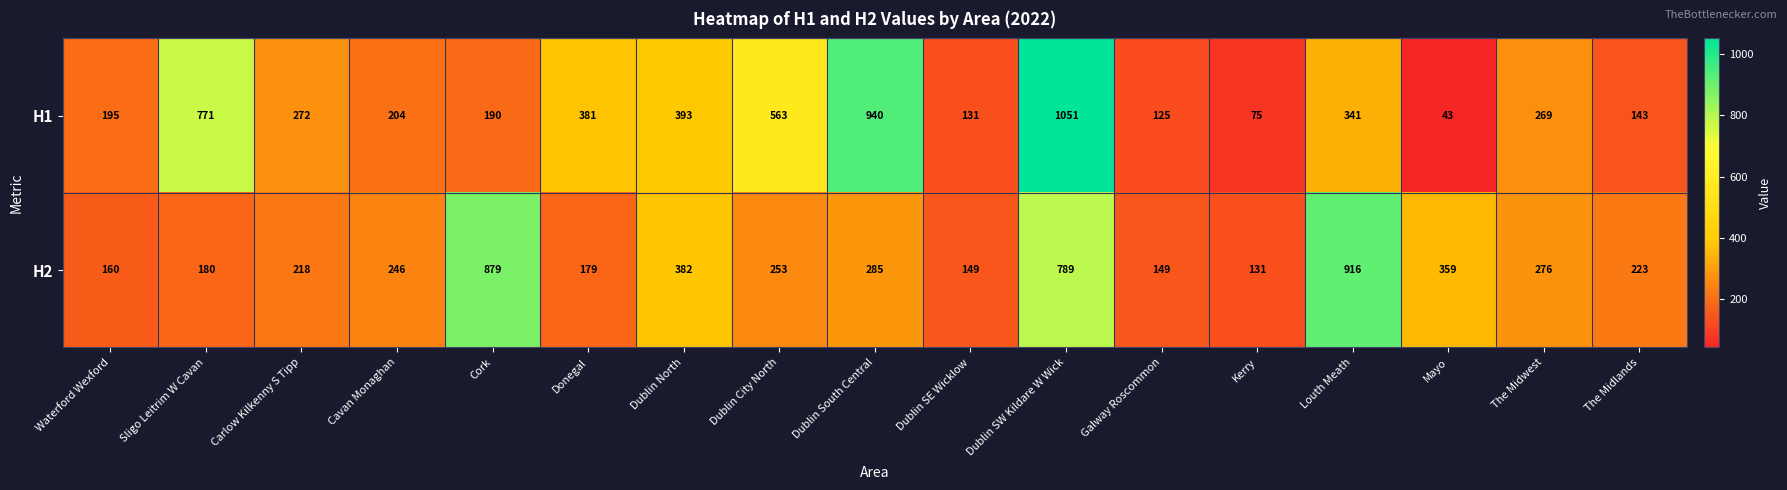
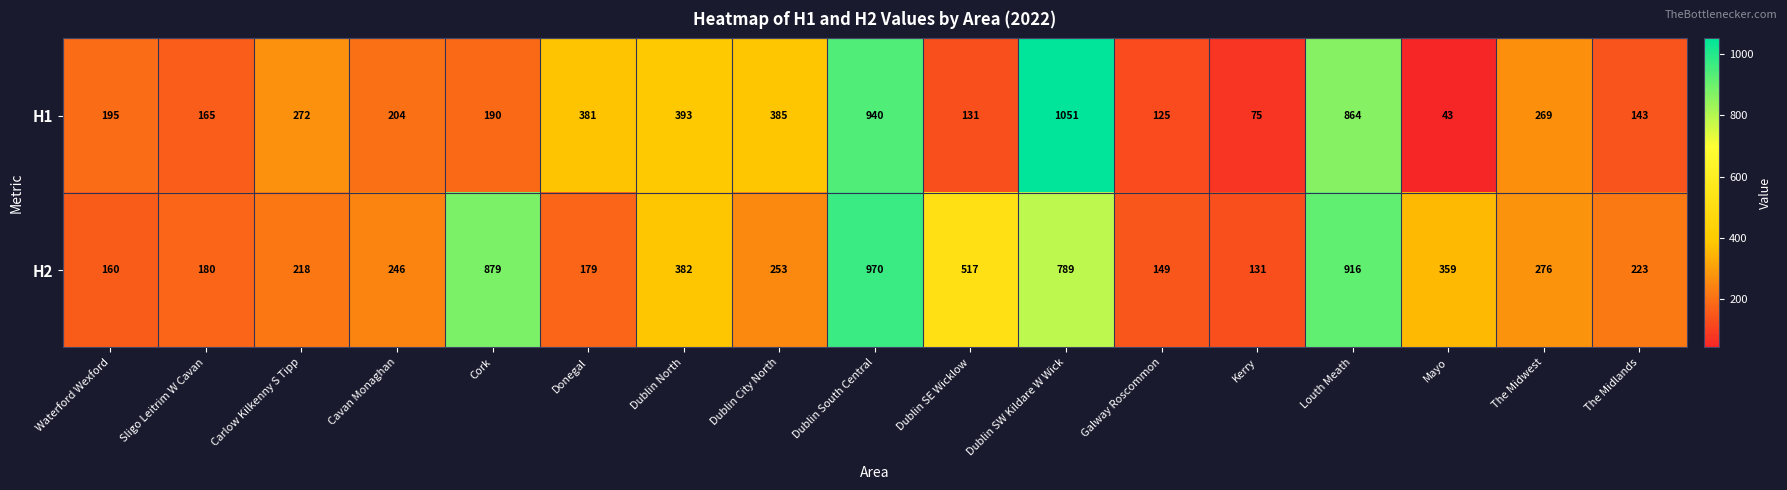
H1, Sligo Leitrim W Cavan: 771 -> 165
H1, Dublin City North: 563 -> 385
H1, Louth Meath: 341 -> 864
H2, Dublin South Central: 285 -> 970
H2, Dublin SE Wicklow: 149 -> 517
